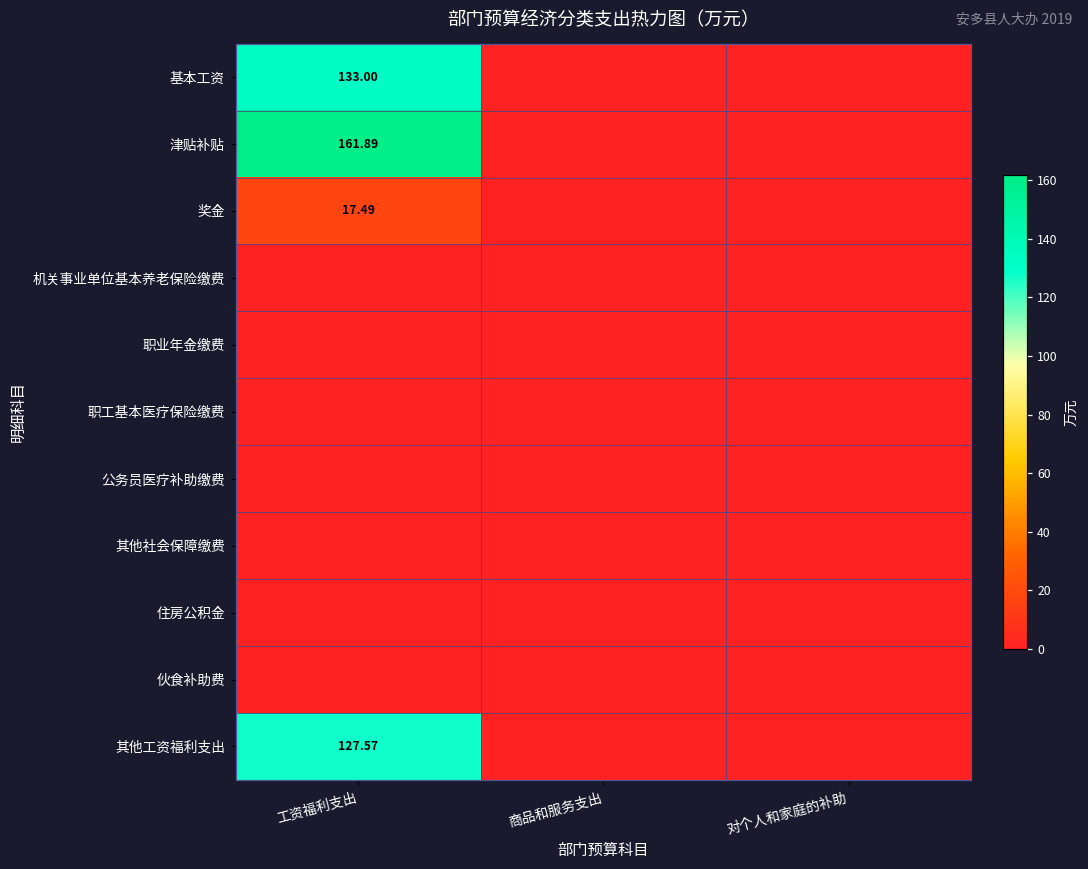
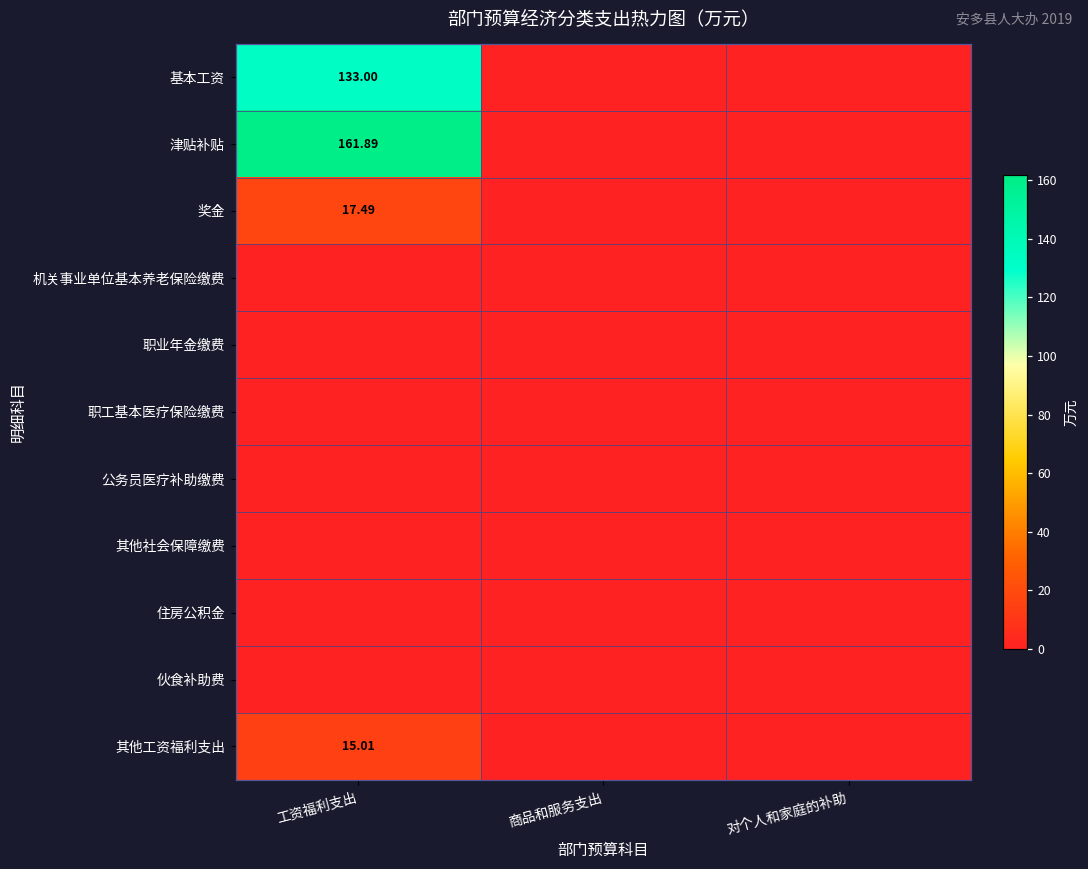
其他工资福利支出, 工资福利支出: 127.57 -> 15.01
